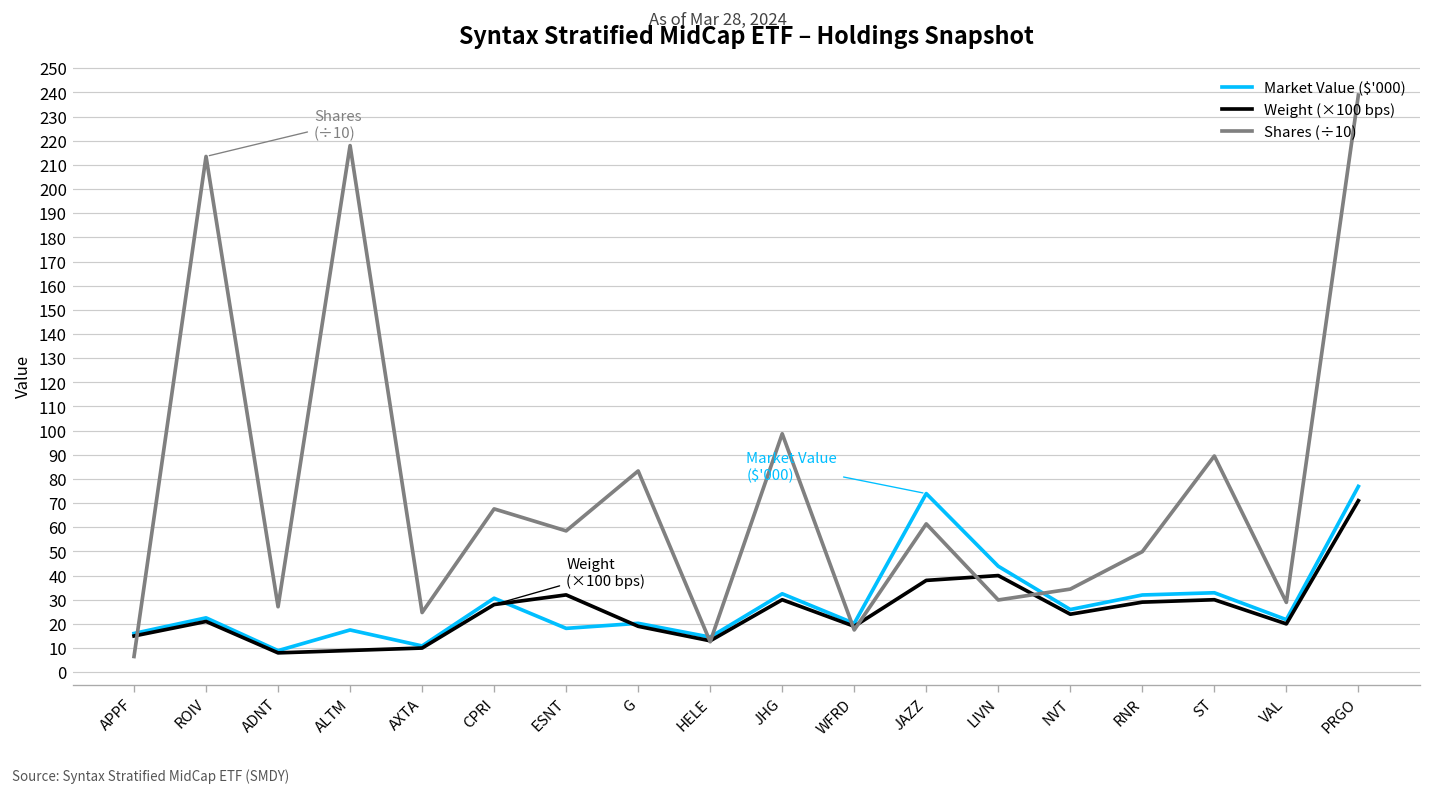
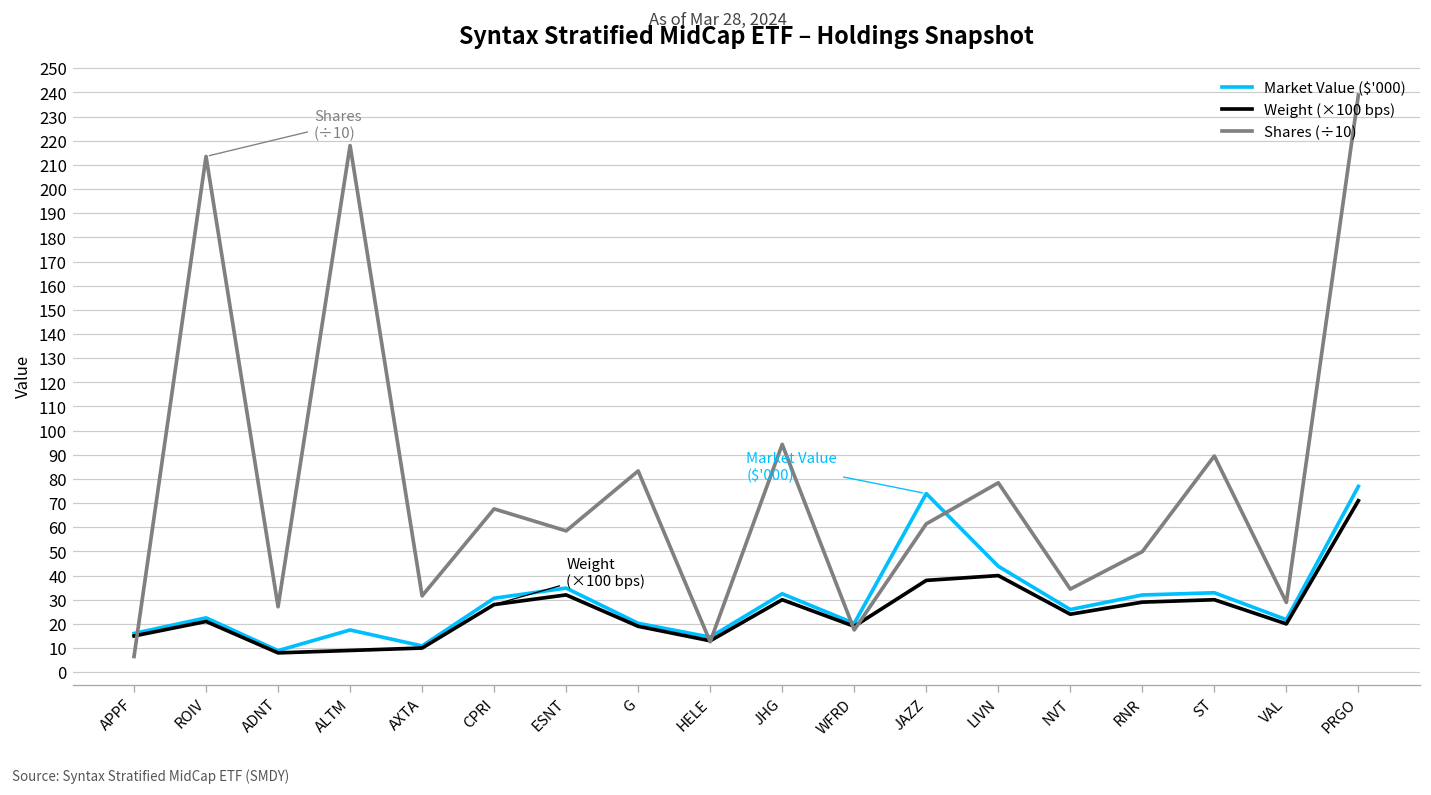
Shares (÷10), AXTA: 25 -> 32
Market Value ($'000), ESNT: 18 -> 35
Shares (÷10), JHG: 99 -> 94
Shares (÷10), LIVN: 30 -> 78
